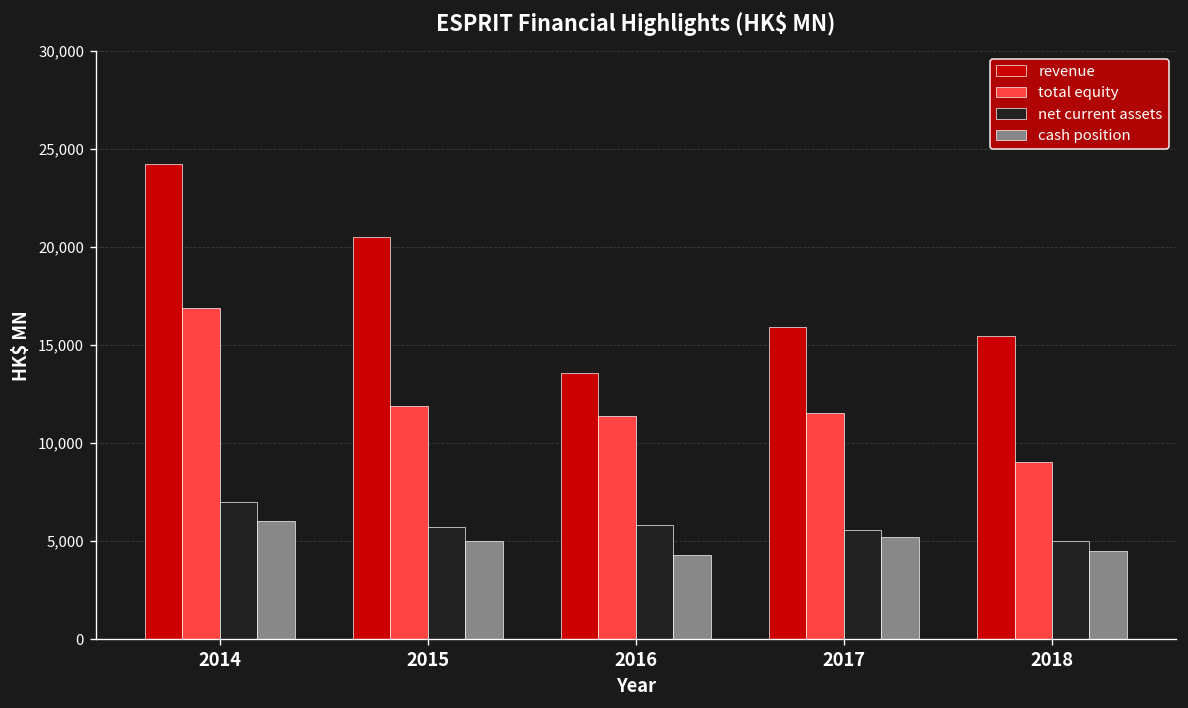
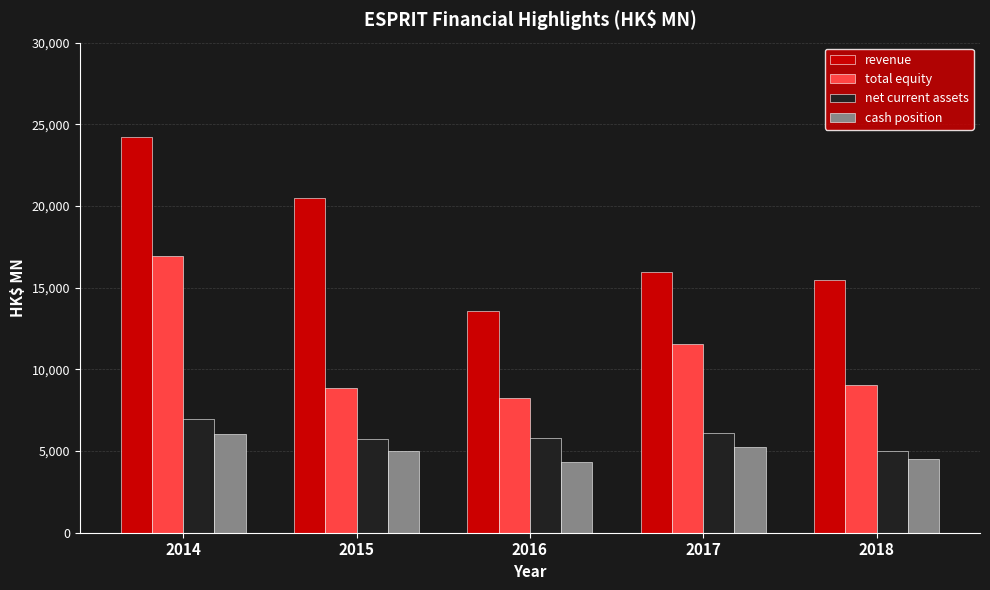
total equity, 2015: 11,900 -> 8,900
total equity, 2016: 11,400 -> 8,200
net current assets, 2017: 5,500 -> 6,100
